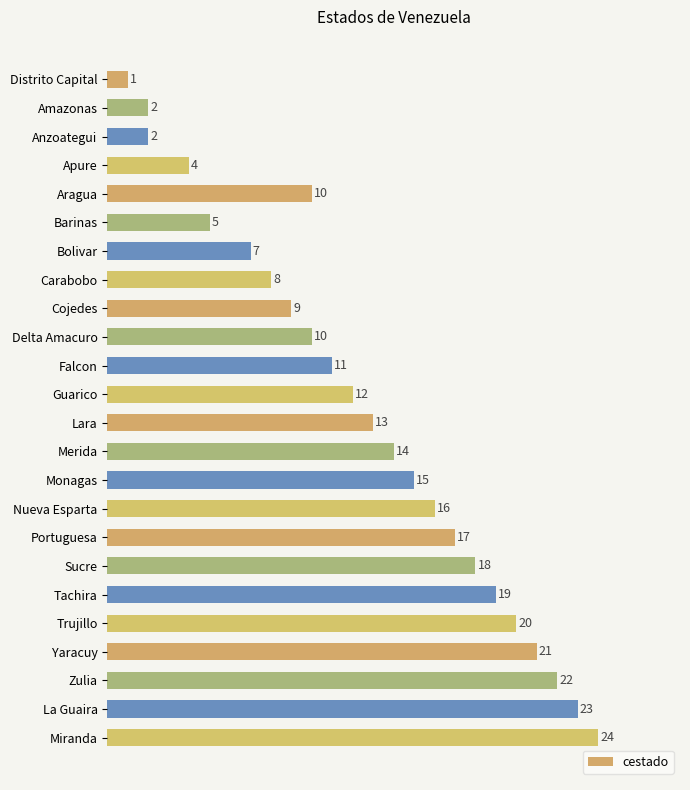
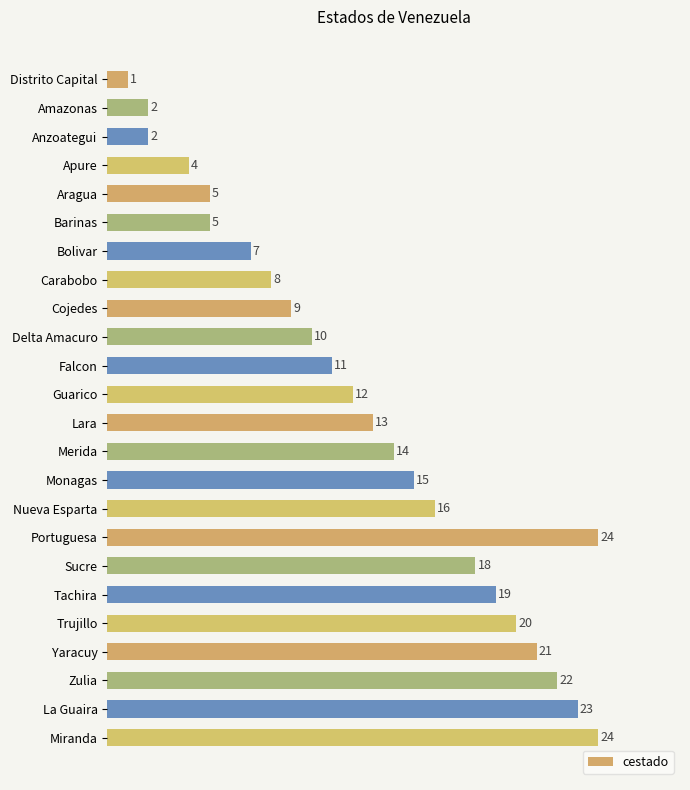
Aragua: 10 -> 5
Portuguesa: 17 -> 24
